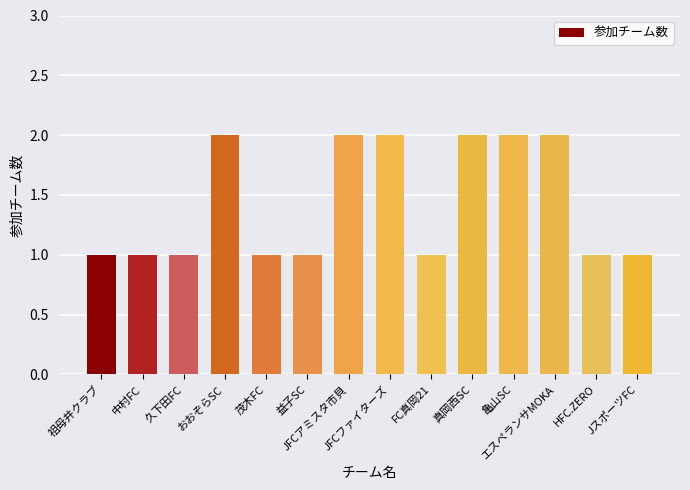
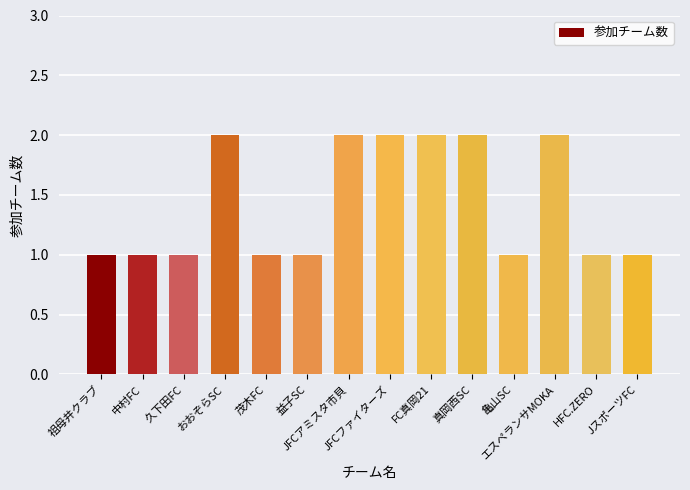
FC真岡21: 1 -> 2
亀山SC: 2 -> 1
